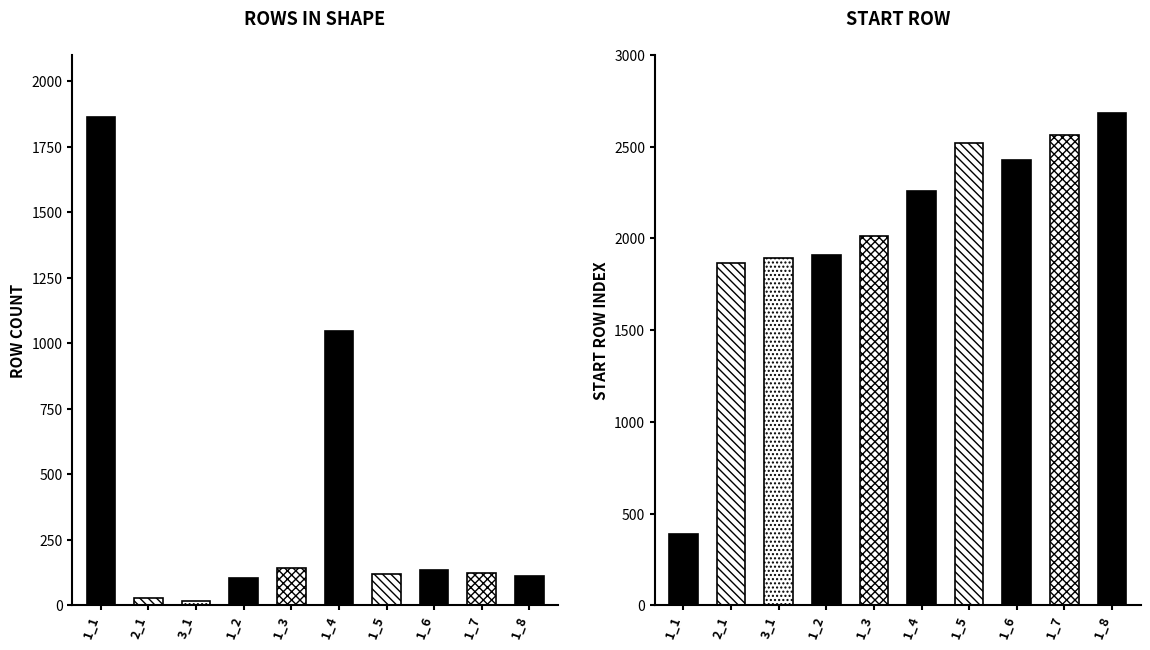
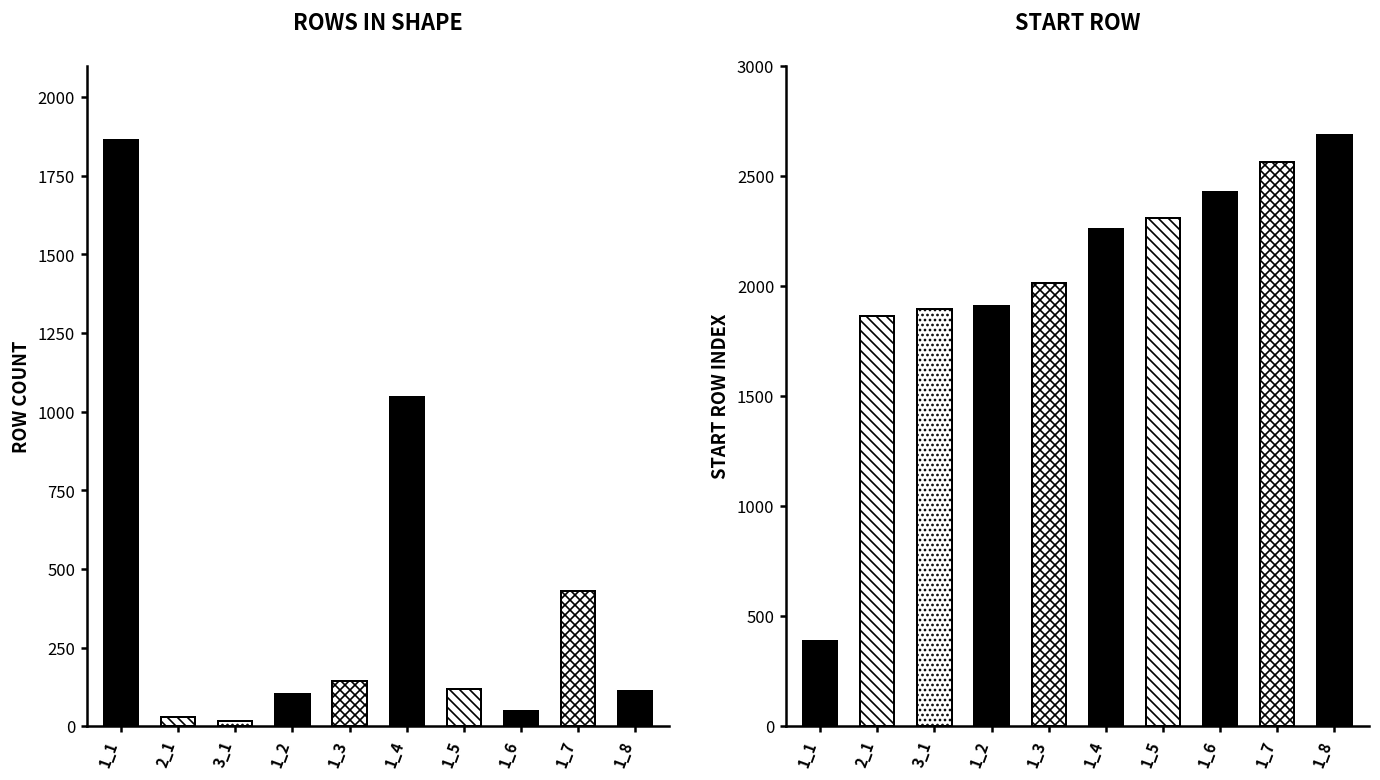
ROWS IN SHAPE, 1_6: 140 -> 50
ROWS IN SHAPE, 1_7: 120 -> 430
START ROW, 1_5: 2520 -> 2310
